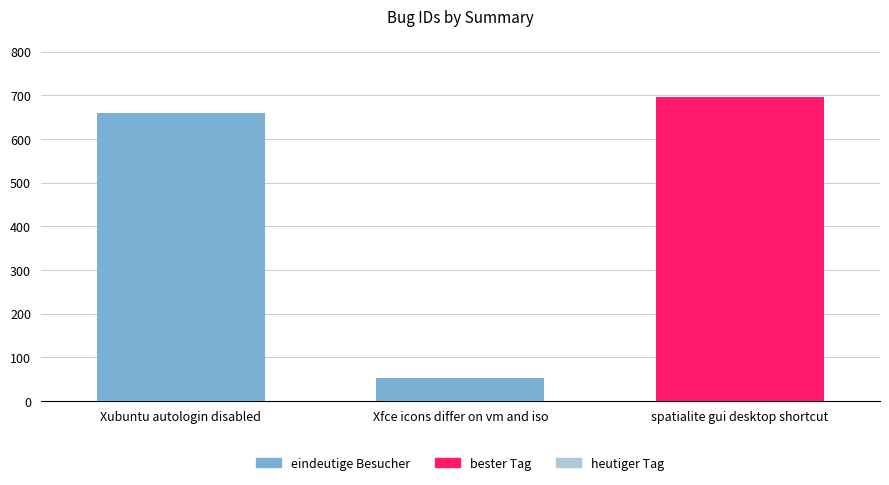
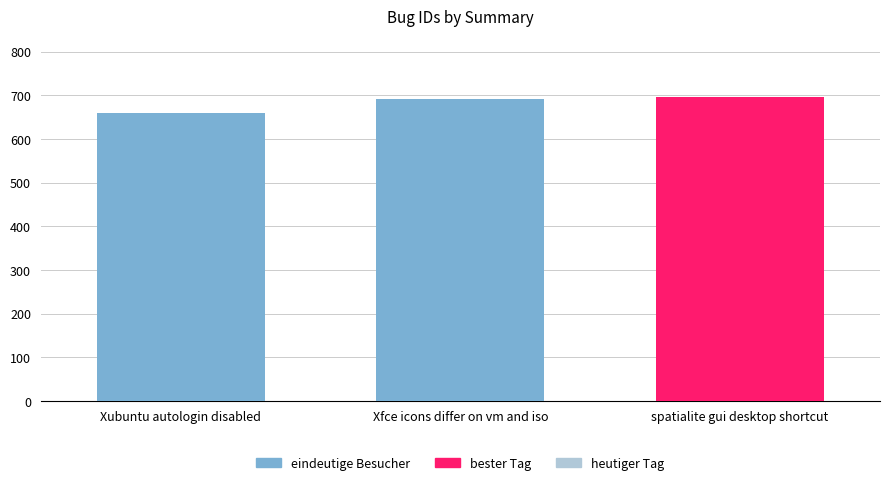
Xfce icons differ on vm and iso: 50 -> 690
